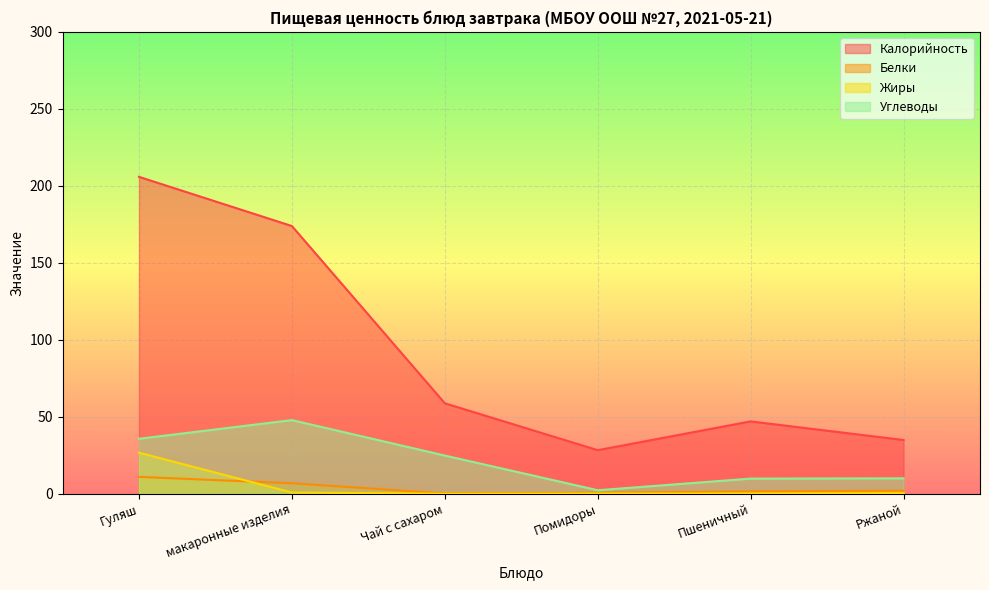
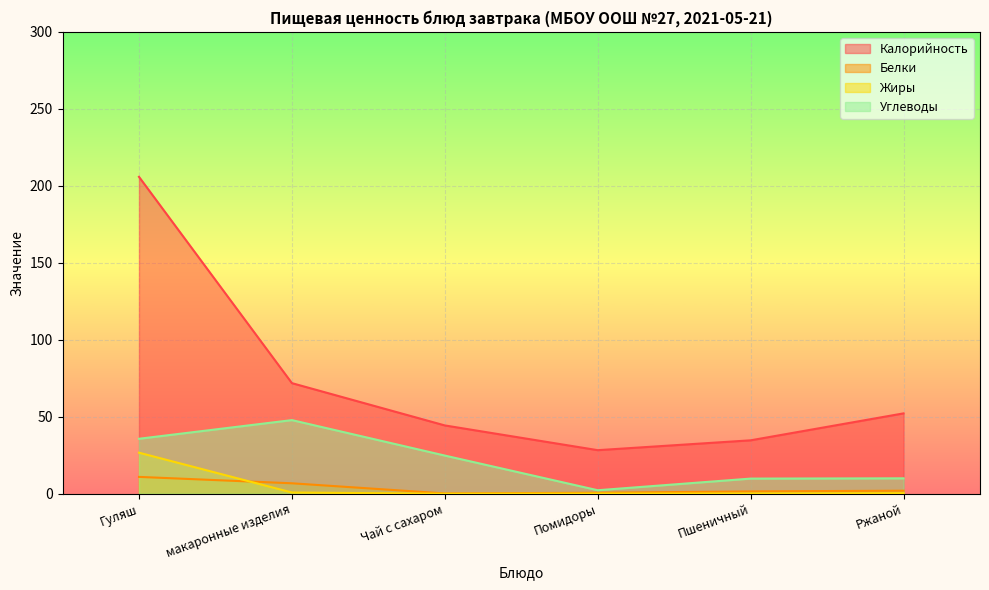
Калорийность, макаронные изделия: 174 -> 72
Калорийность, Чай с сахаром: 59 -> 44
Калорийность, Пшеничный: 47 -> 35
Калорийность, Ржаной: 35 -> 52
